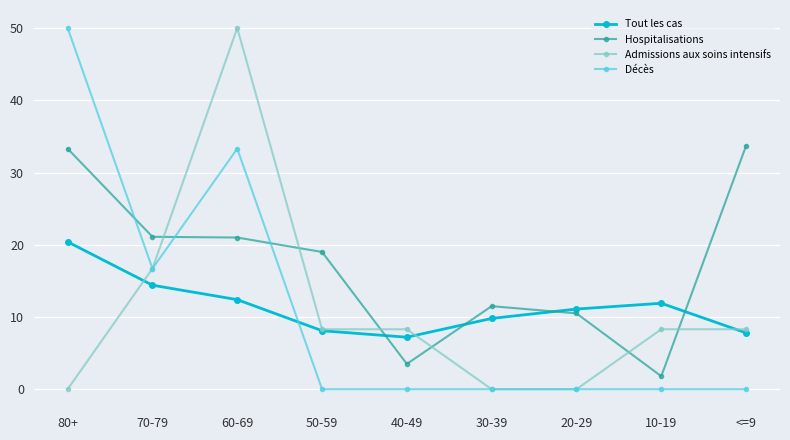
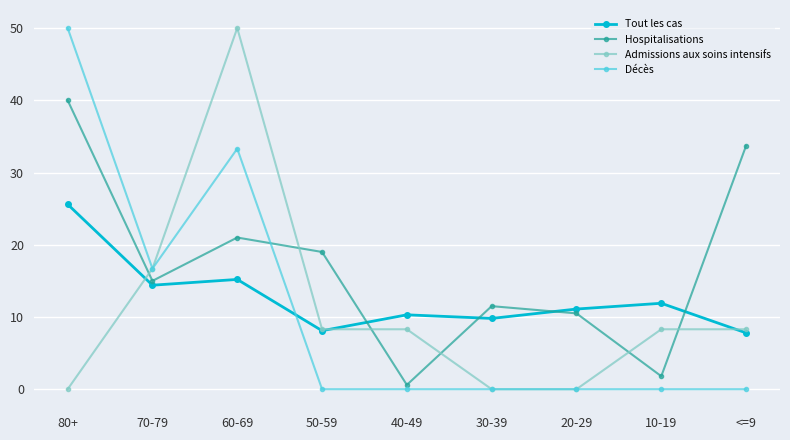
Tout les cas, 80+: 20 -> 26
Hospitalisations, 80+: 33 -> 40
Hospitalisations, 70-79: 21 -> 15
Tout les cas, 60-69: 12 -> 15
Tout les cas, 40-49: 7 -> 10
Hospitalisations, 40-49: 4 -> 1
